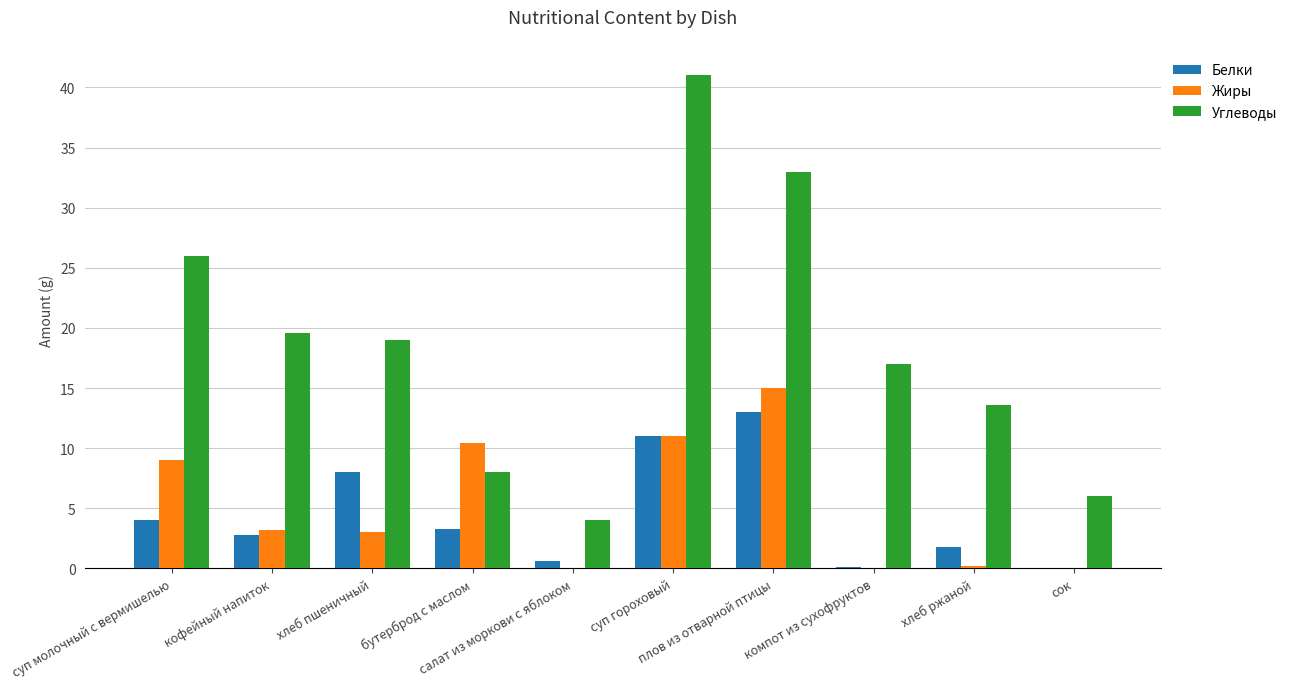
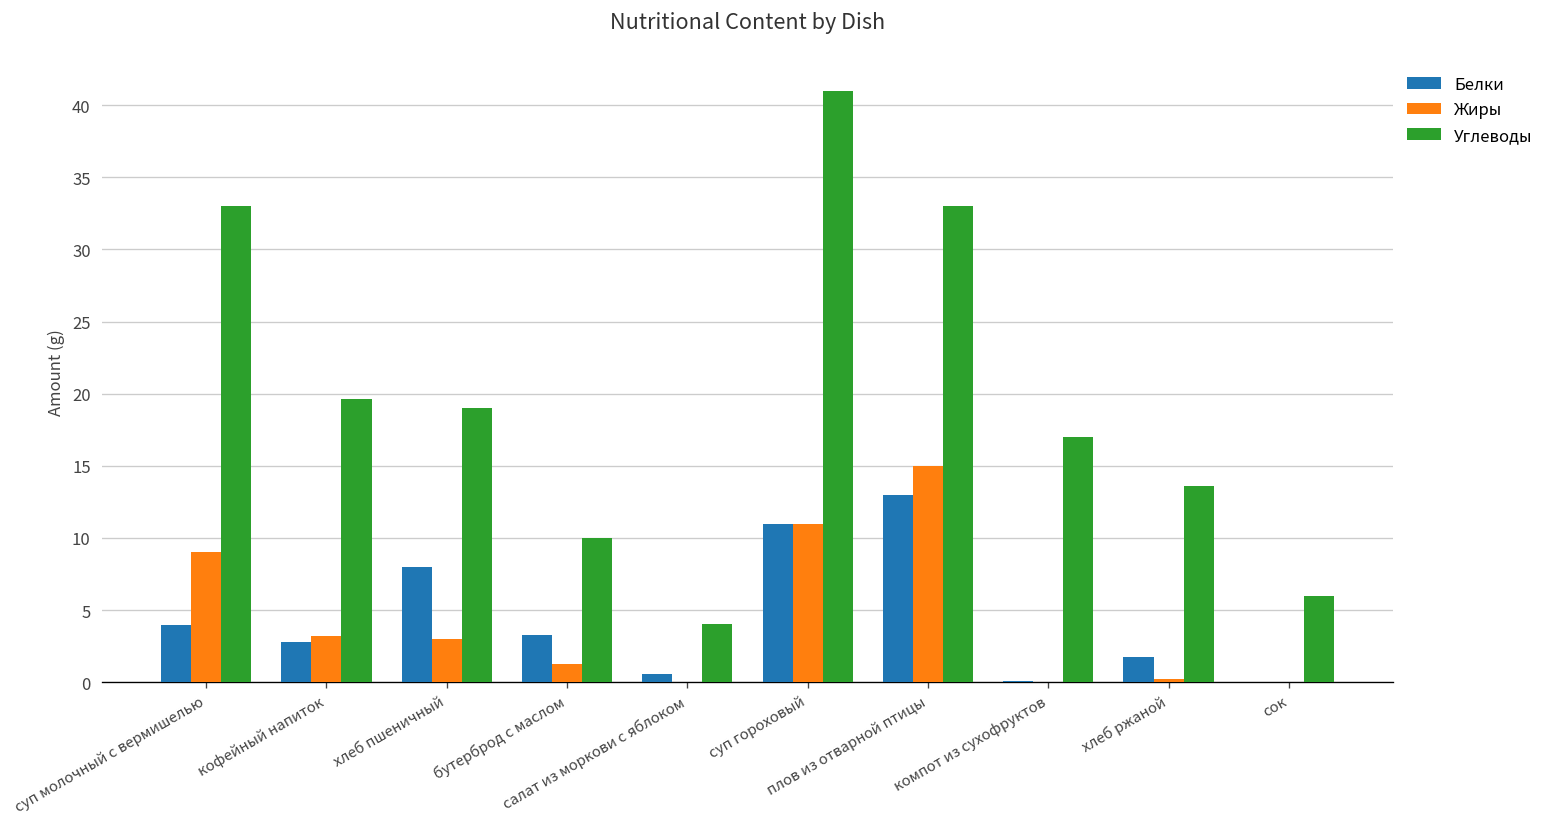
Углеводы, суп молочный с вермишелью: 26 -> 33
Жиры, бутерброд с маслом: 10.4 -> 1.3
Углеводы, бутерброд с маслом: 8 -> 10
